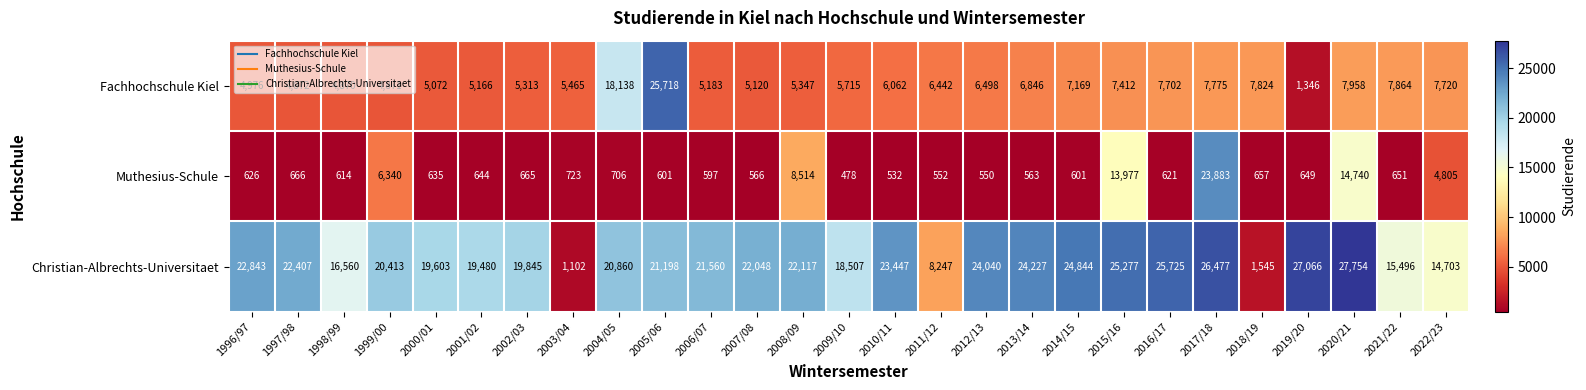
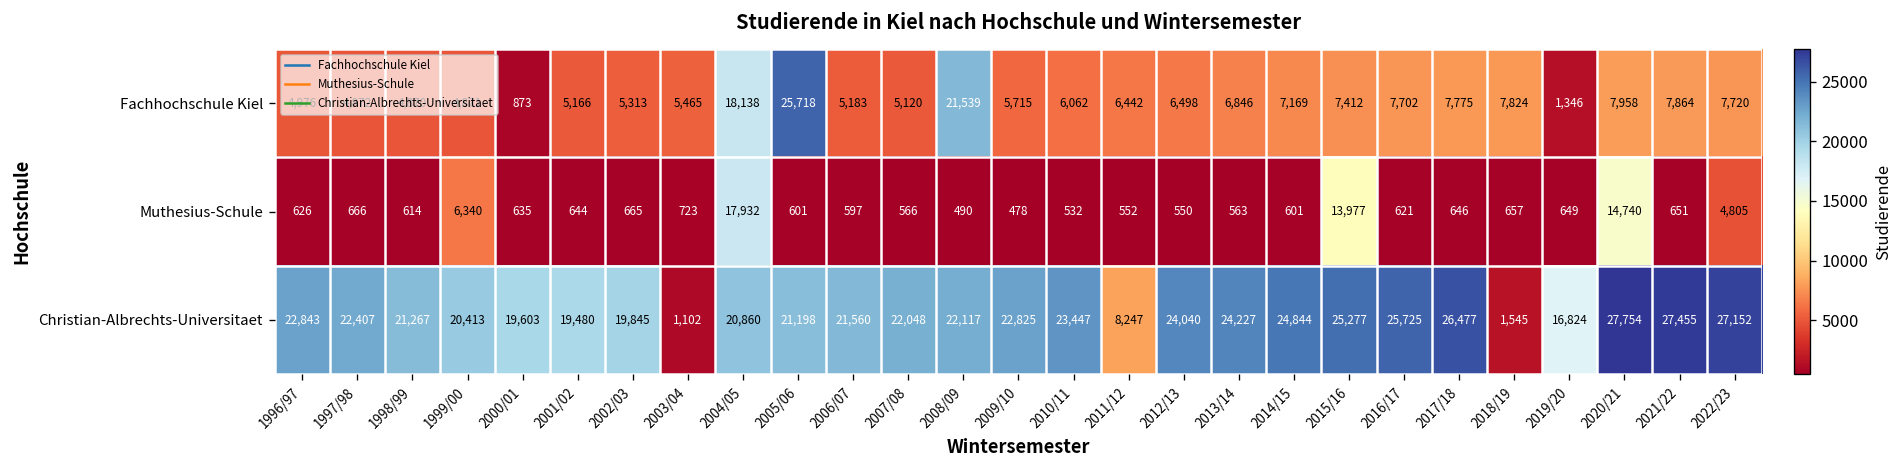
Fachhochschule Kiel, 2000/01: 5,072 -> 873
Fachhochschule Kiel, 2008/09: 5,347 -> 21,539
Muthesius-Schule, 2004/05: 706 -> 17,932
Muthesius-Schule, 2008/09: 8,514 -> 490
Muthesius-Schule, 2017/18: 23,883 -> 646
Christian-Albrechts-Universitaet, 1998/99: 16,560 -> 21,267
Christian-Albrechts-Universitaet, 2009/10: 18,507 -> 22,825
Christian-Albrechts-Universitaet, 2019/20: 27,066 -> 16,824
Christian-Albrechts-Universitaet, 2021/22: 15,496 -> 27,455
Christian-Albrechts-Universitaet, 2022/23: 14,703 -> 27,152
